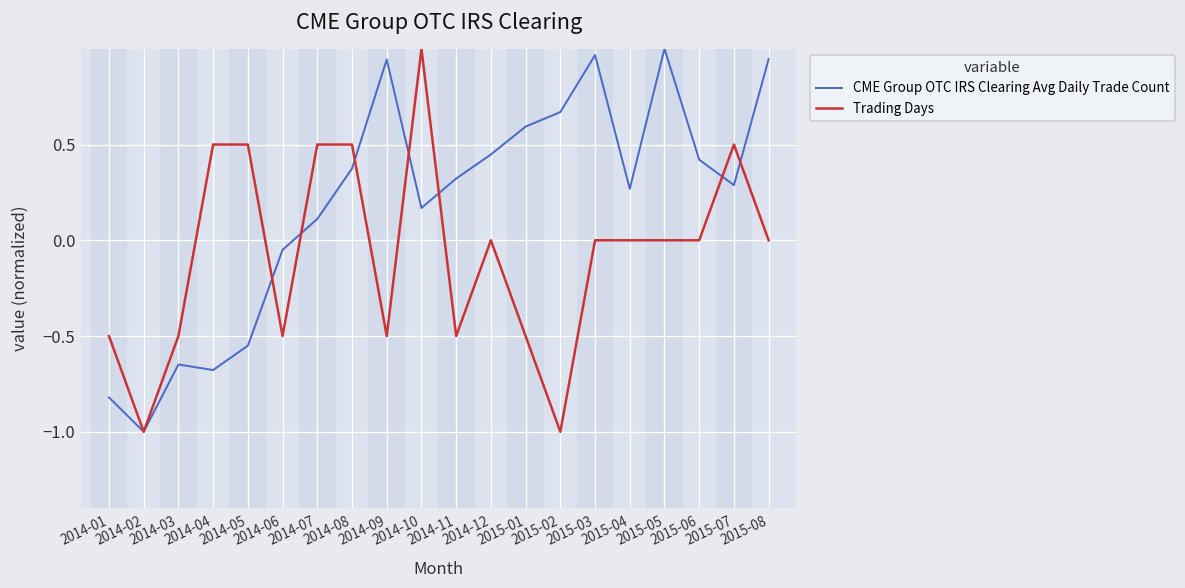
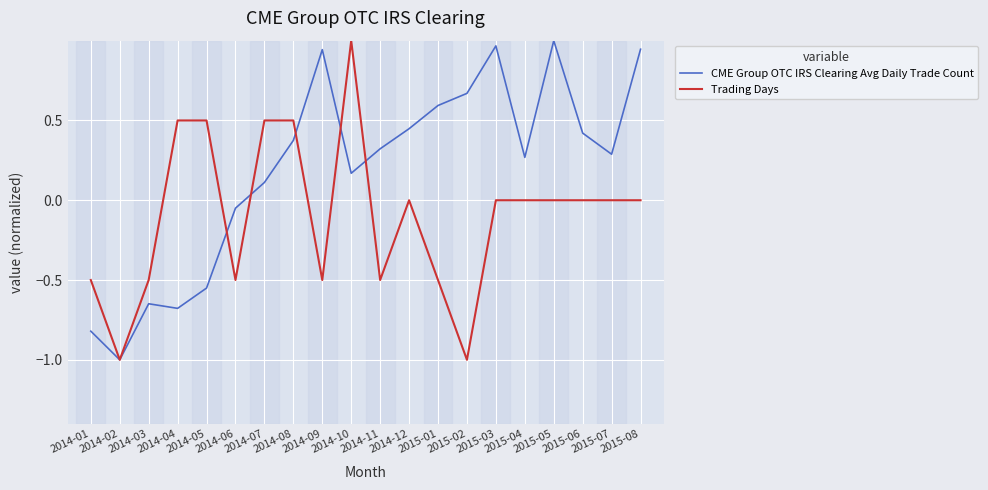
Trading Days, 2015-07: 0.50 -> 0.00
